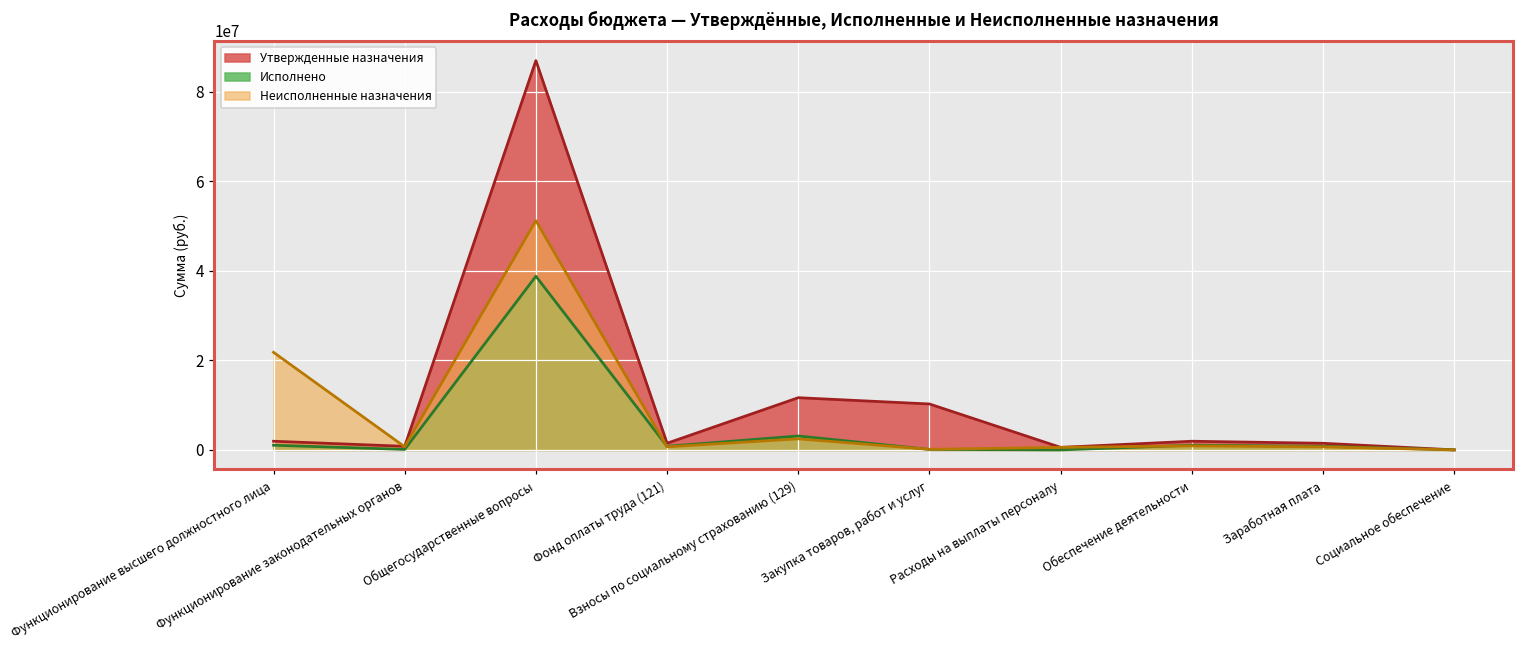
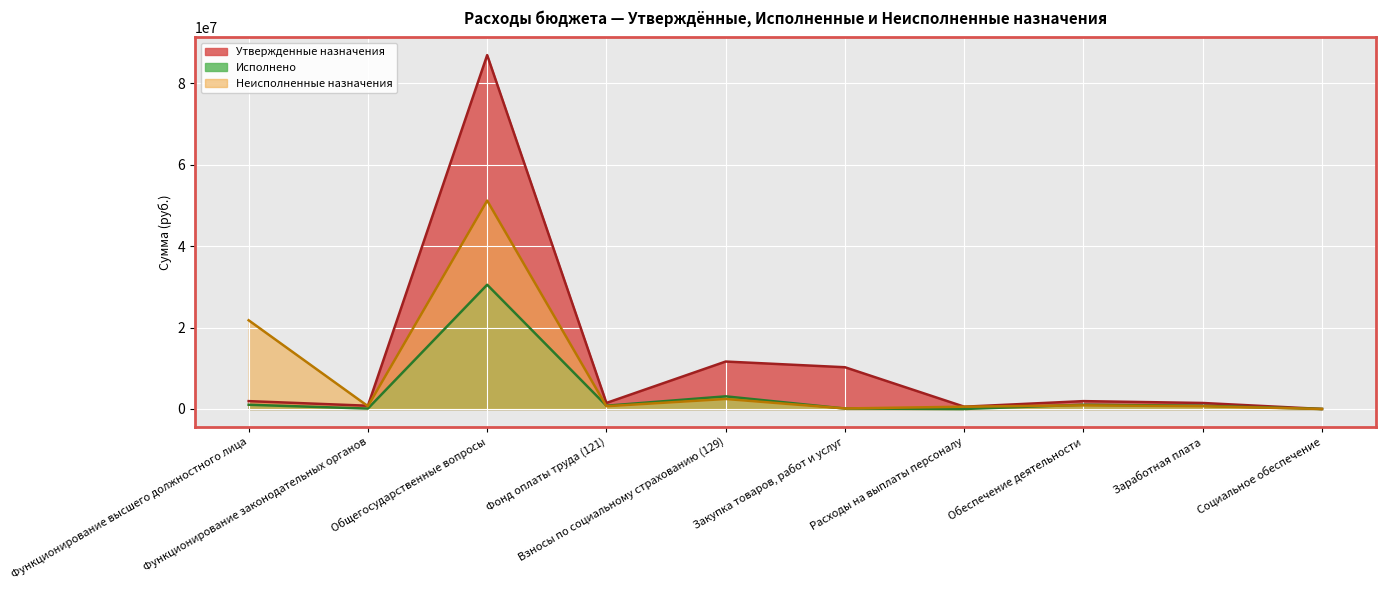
Исполнено, Общегосударственные вопросы: 39000000 -> 31000000
